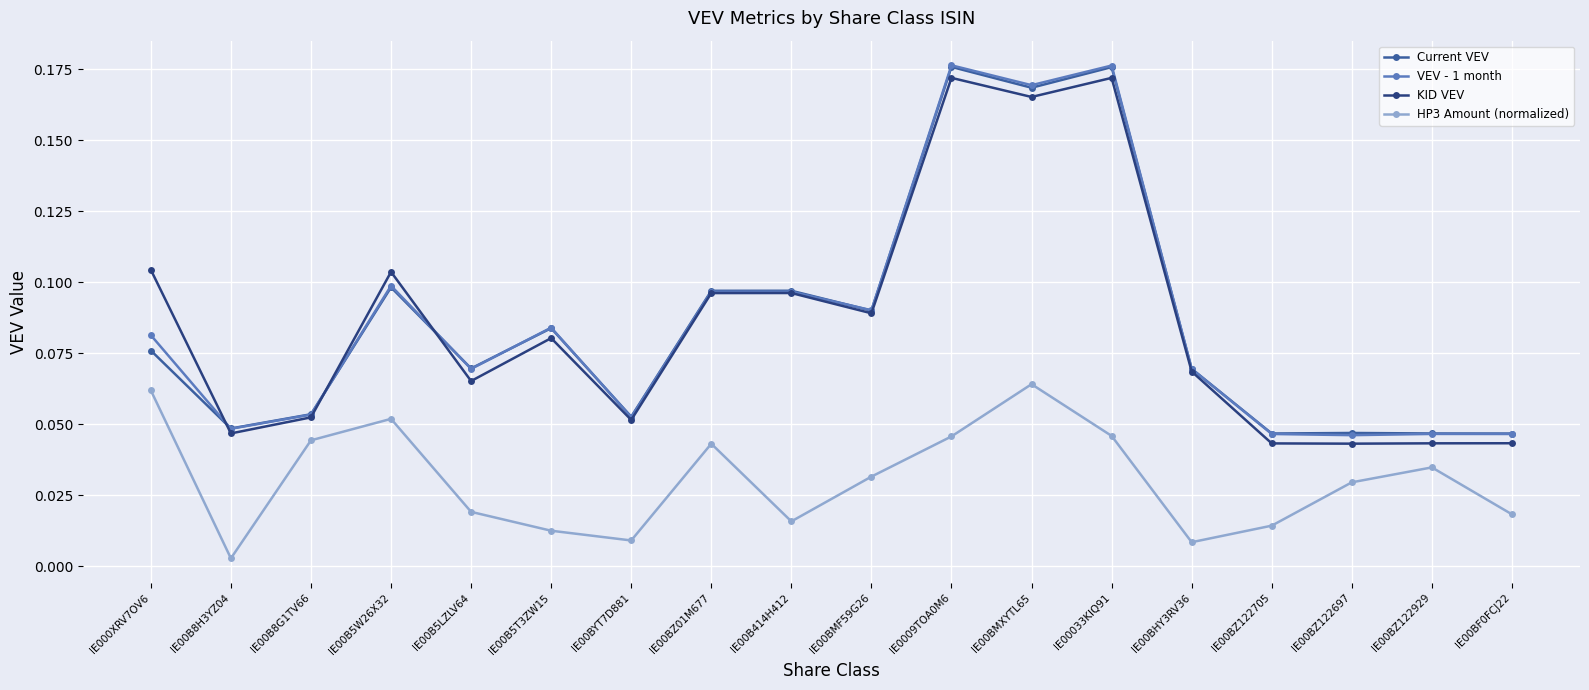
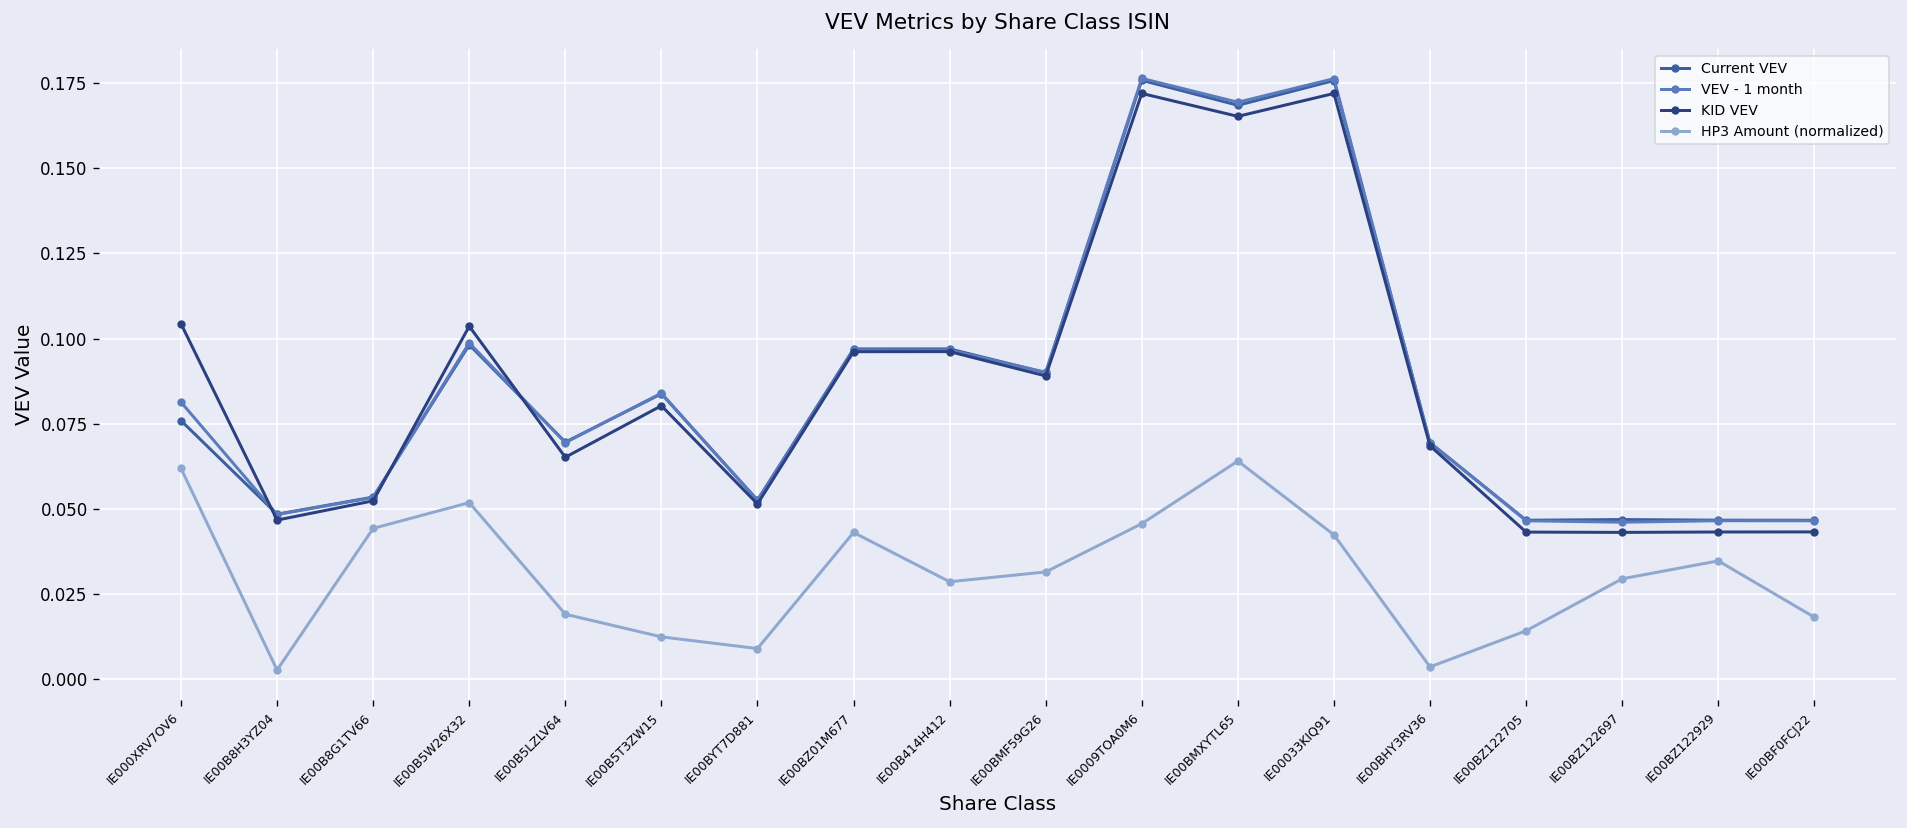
HP3 Amount (normalized), IE00B414H412: 0.016 -> 0.029
HP3 Amount (normalized), IE00033KIQ91: 0.046 -> 0.042
HP3 Amount (normalized), IE00BHY3RV36: 0.008 -> 0.004
